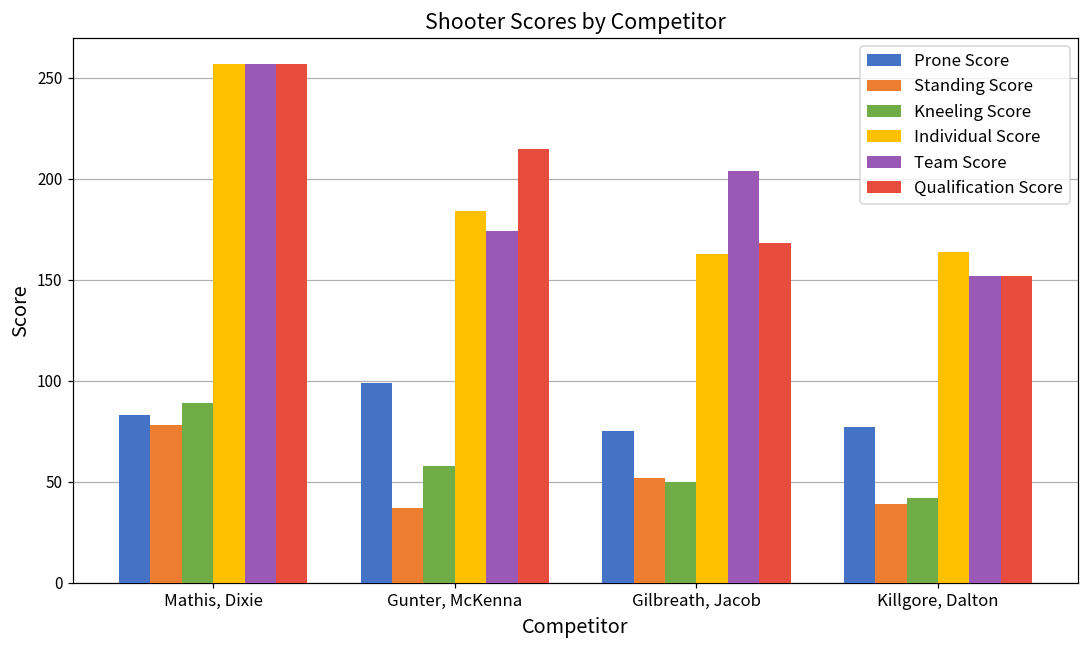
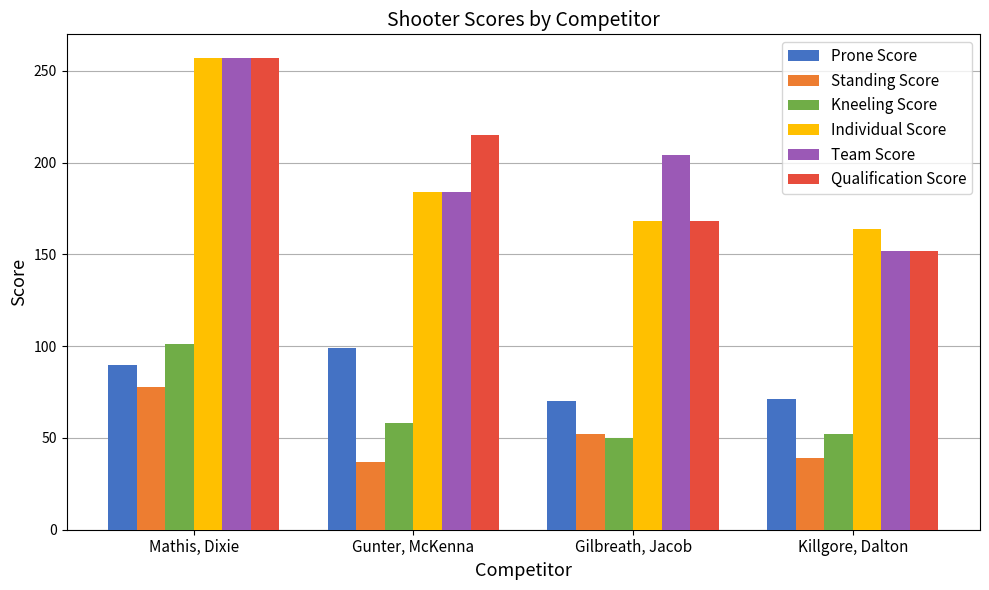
Prone Score, Mathis, Dixie: 83 -> 90
Kneeling Score, Mathis, Dixie: 89 -> 101
Team Score, Gunter, McKenna: 174 -> 184
Prone Score, Gilbreath, Jacob: 75 -> 70
Individual Score, Gilbreath, Jacob: 163 -> 168
Prone Score, Killgore, Dalton: 77 -> 71
Kneeling Score, Killgore, Dalton: 42 -> 52
